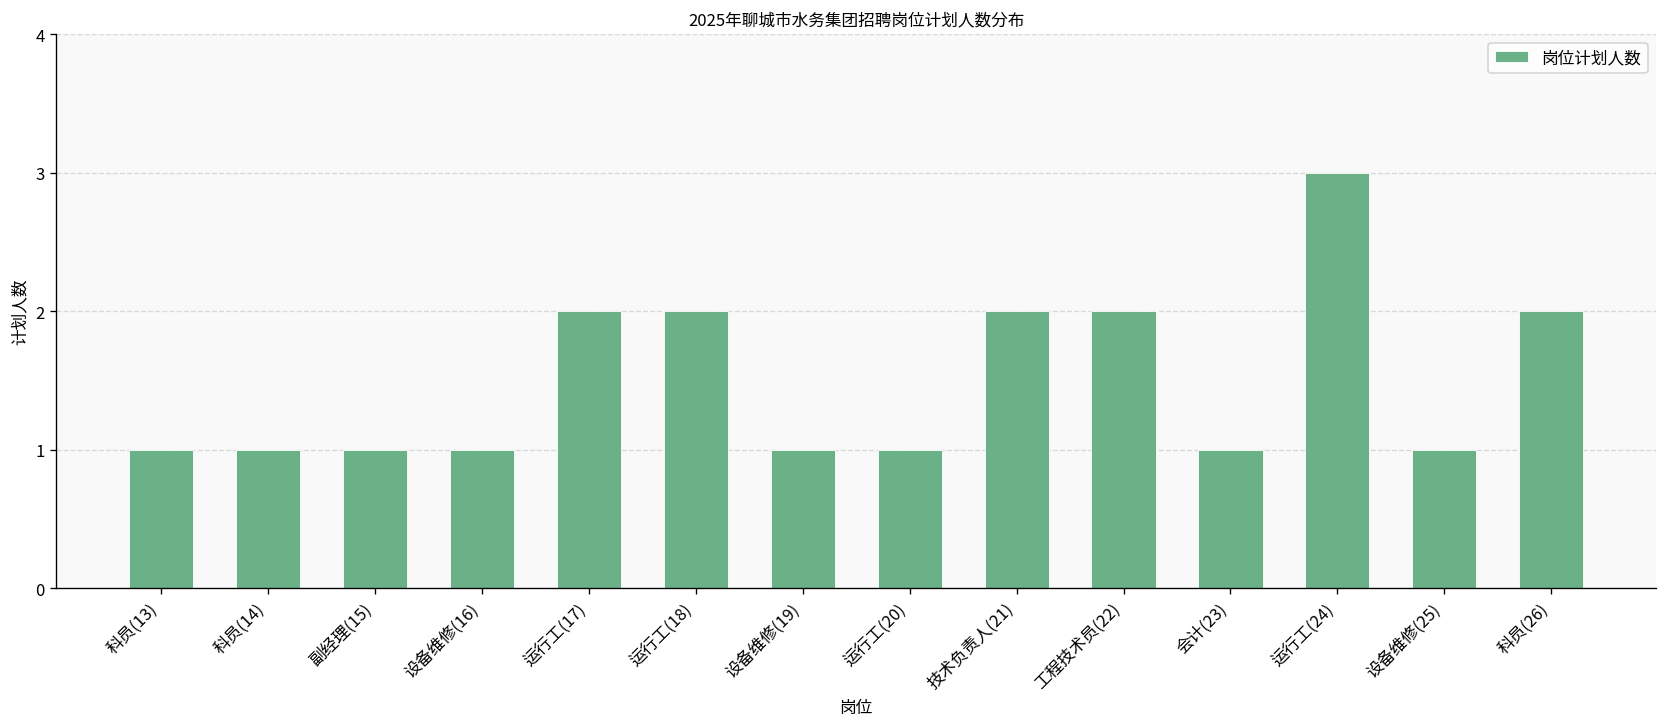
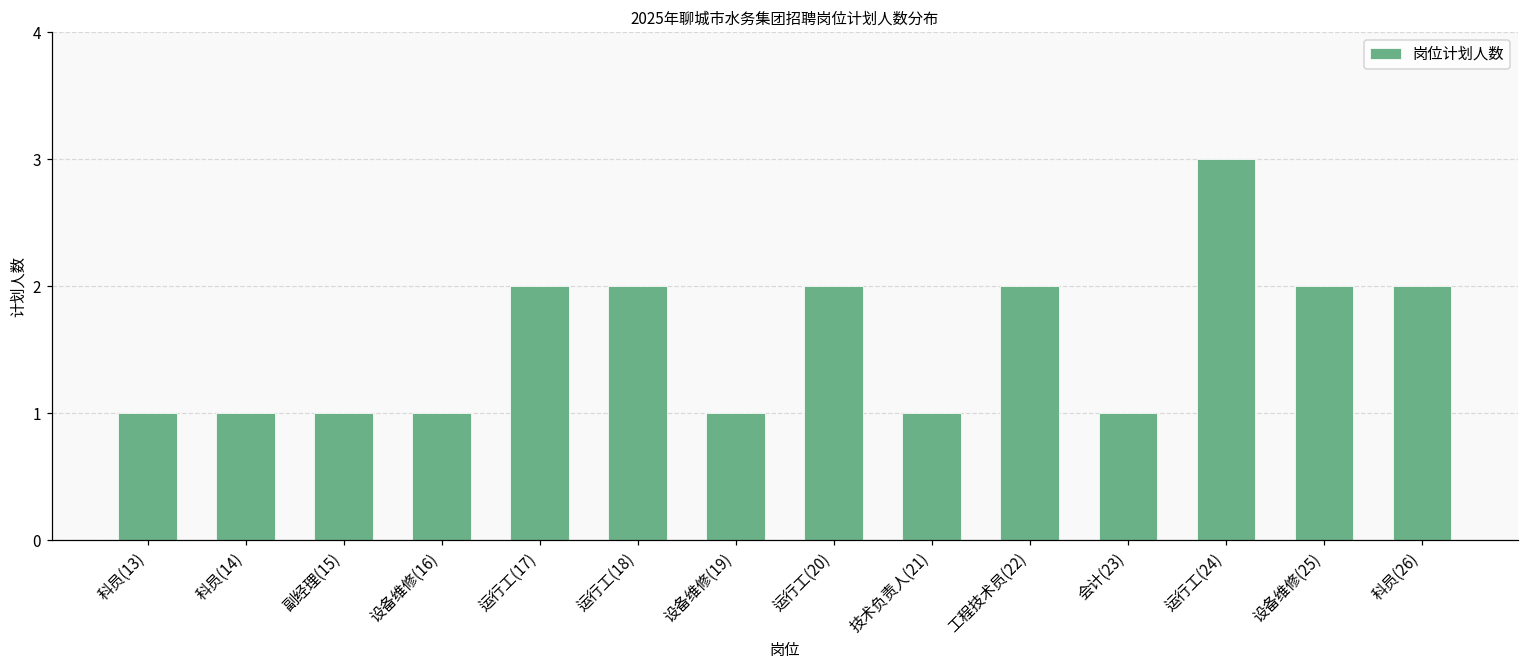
运行工(20): 1 -> 2
技术负责人(21): 2 -> 1
设备维修(25): 1 -> 2
